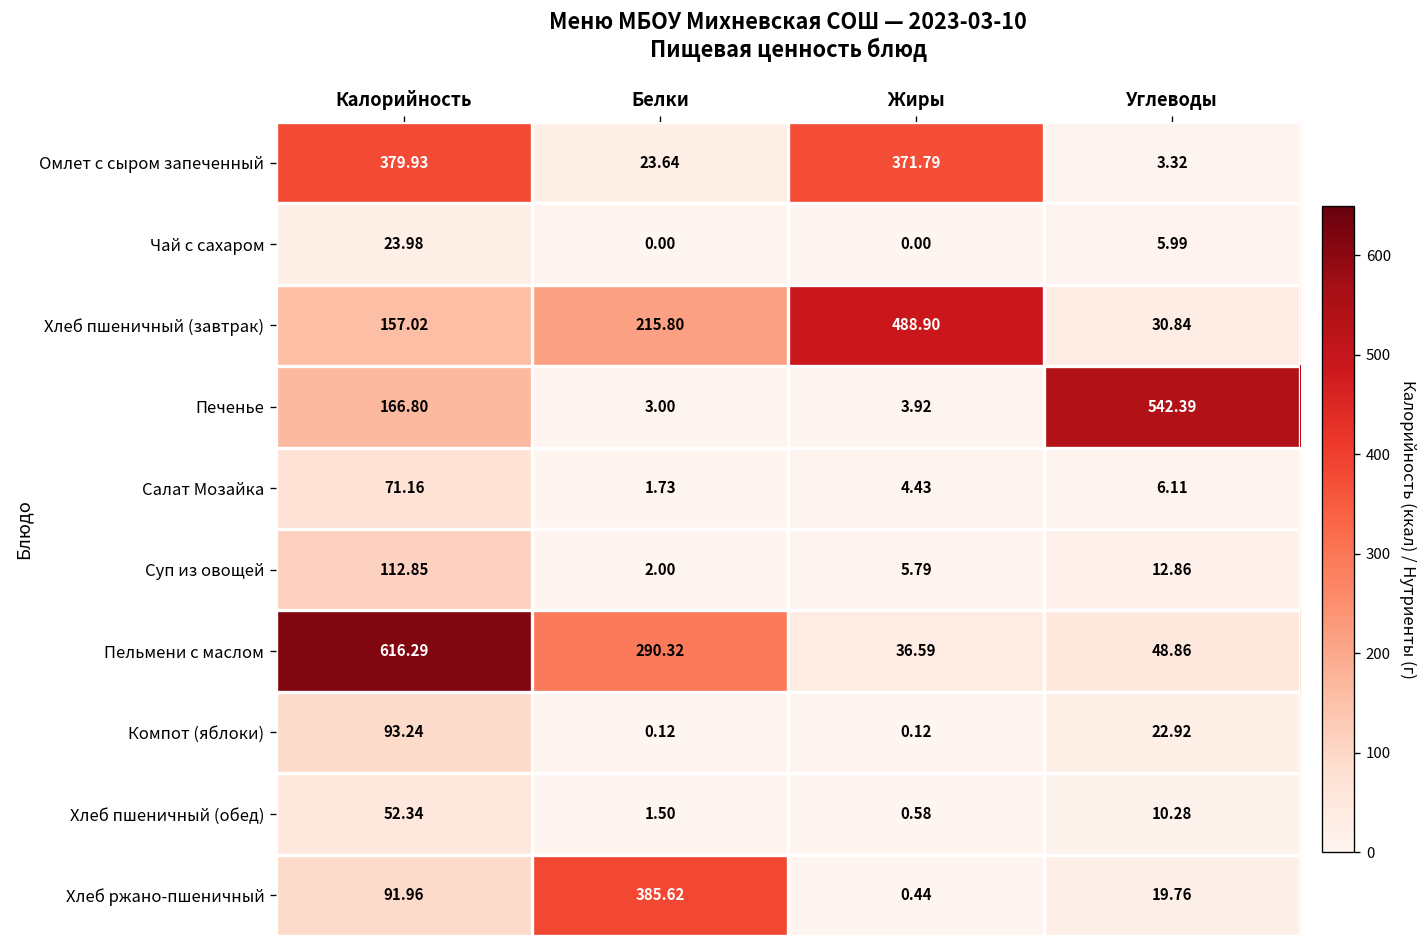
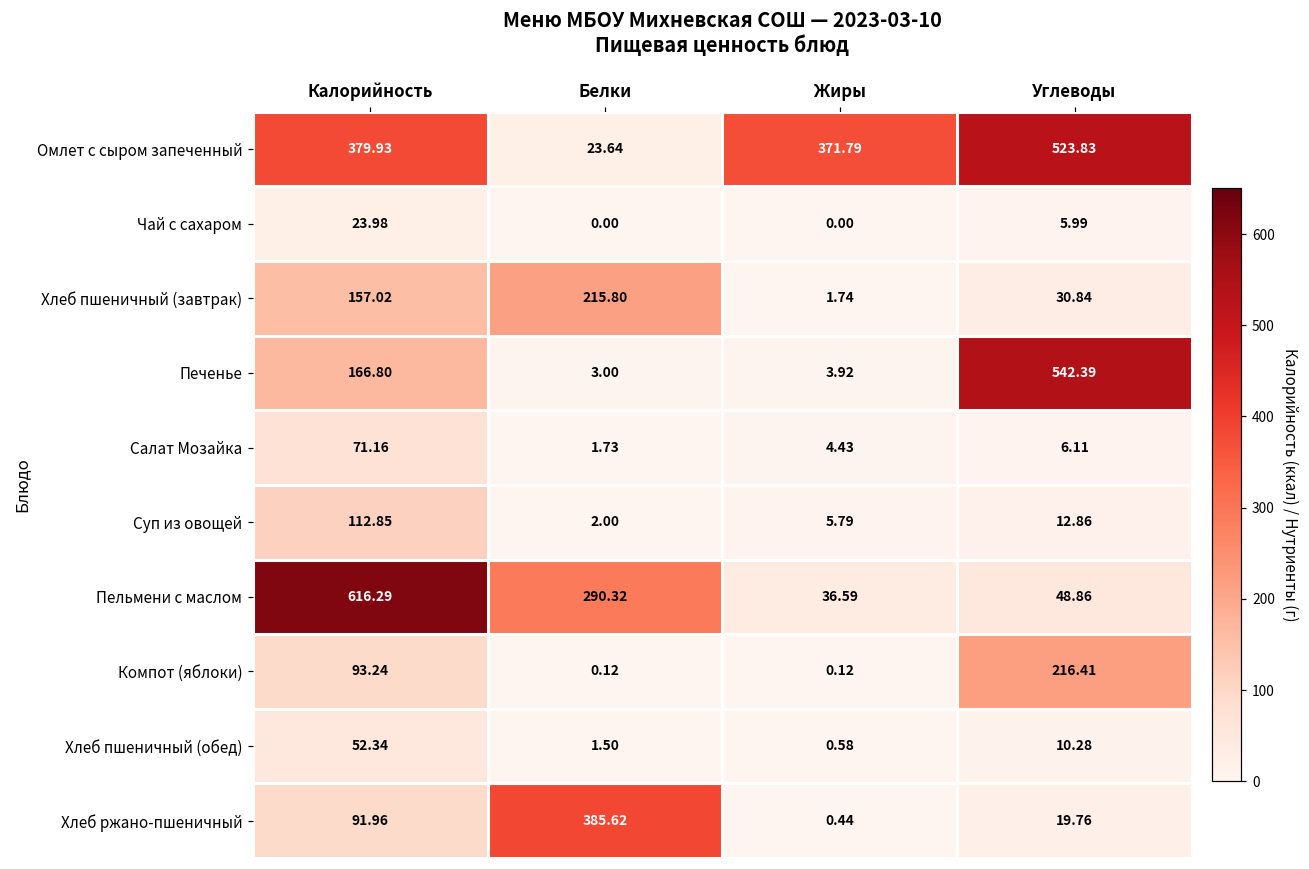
Омлет с сыром запеченный, Углеводы: 3.32 -> 523.83
Хлеб пшеничный (завтрак), Жиры: 488.90 -> 1.74
Компот (яблоки), Углеводы: 22.92 -> 216.41
